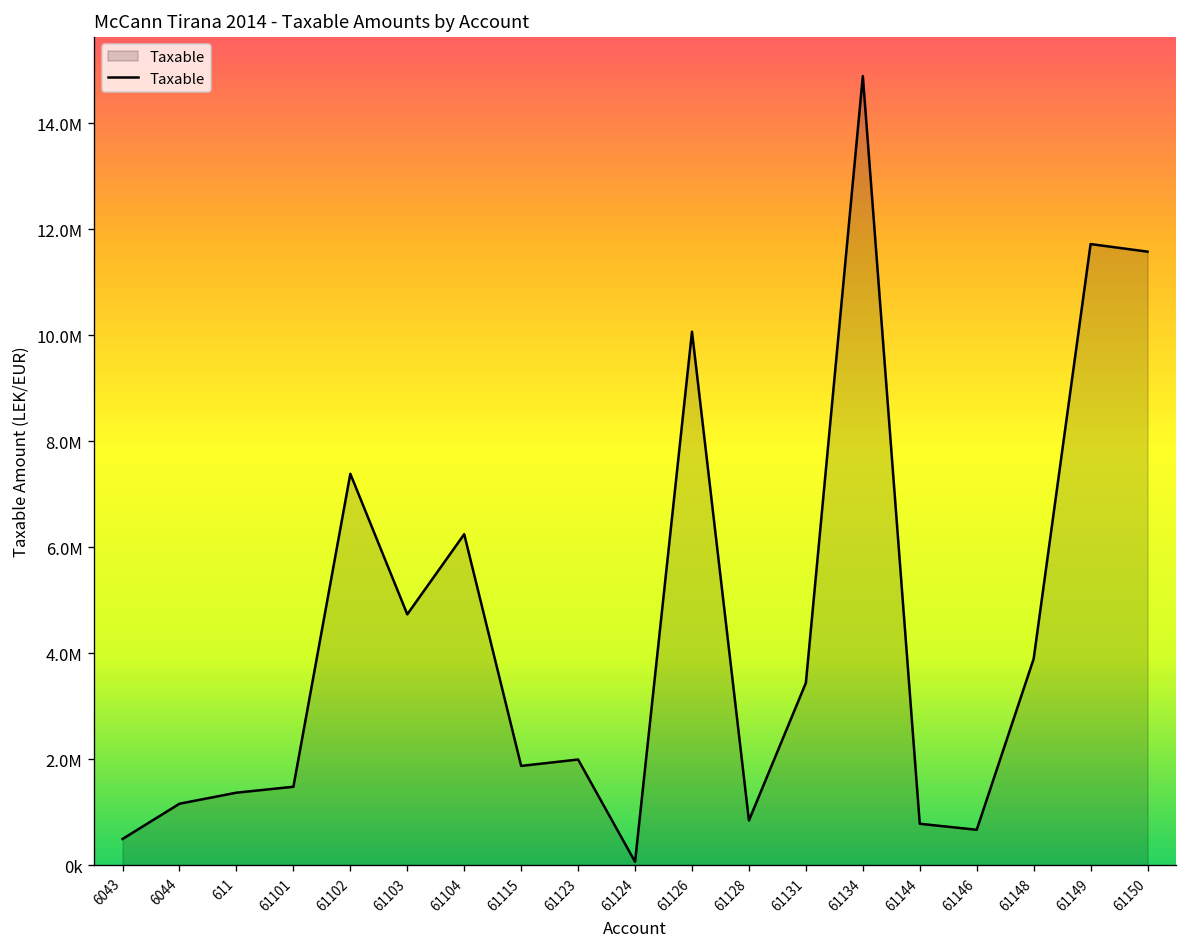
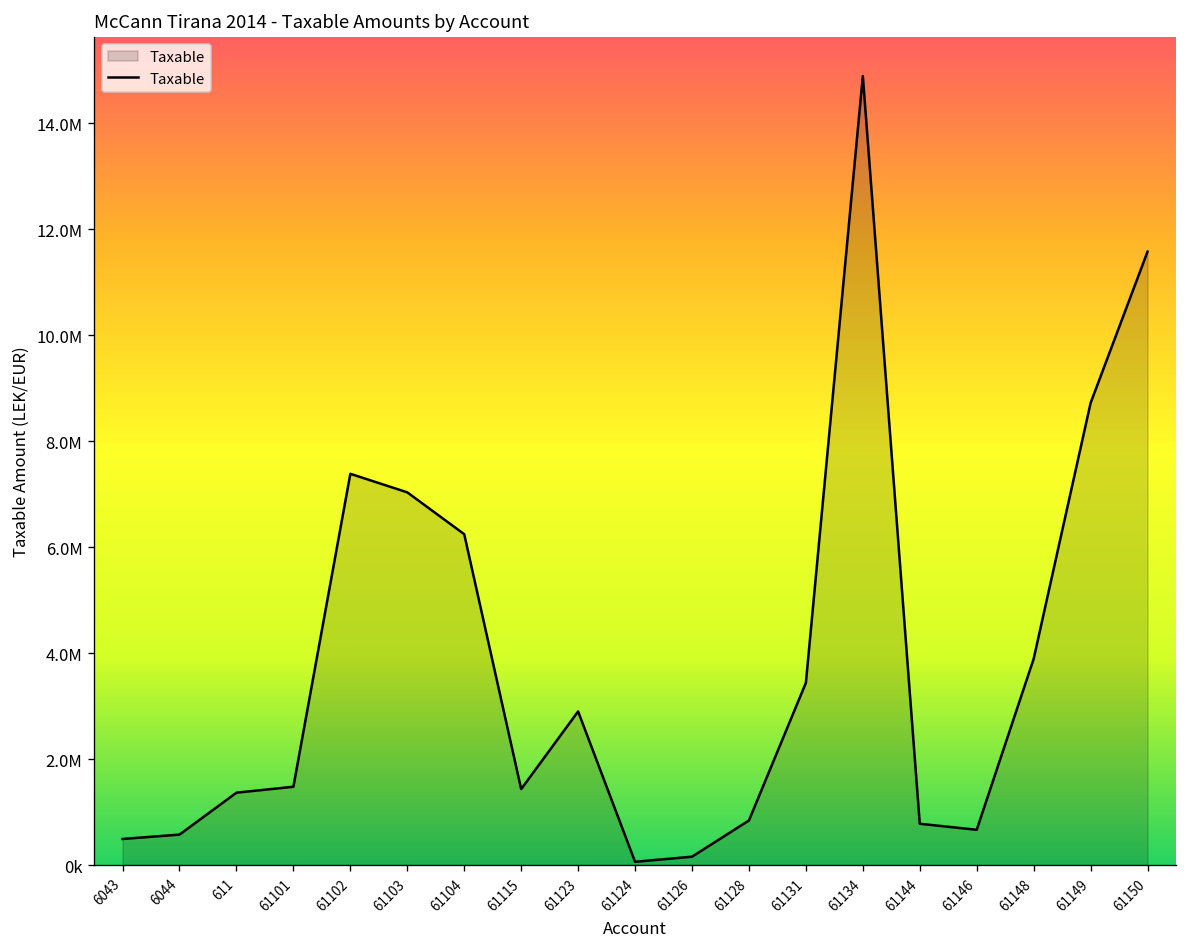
6044: 1200000 -> 600000
61103: 4700000 -> 7000000
61115: 1900000 -> 1400000
61123: 2000000 -> 2900000
61126: 10100000 -> 200000
61149: 11700000 -> 8700000
